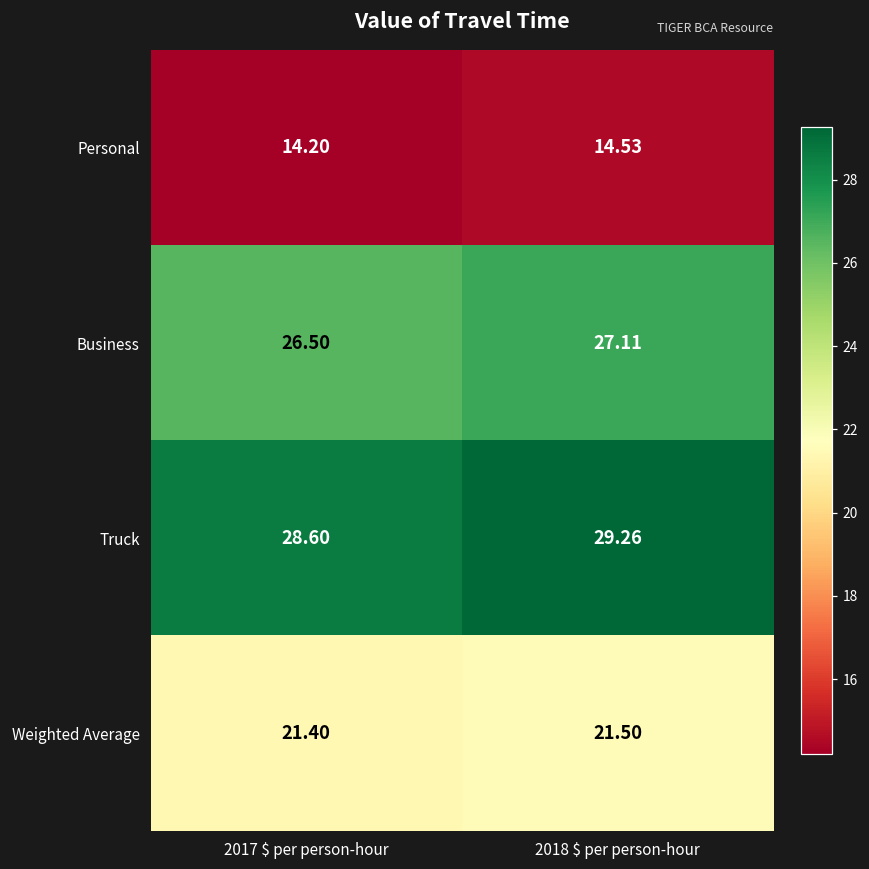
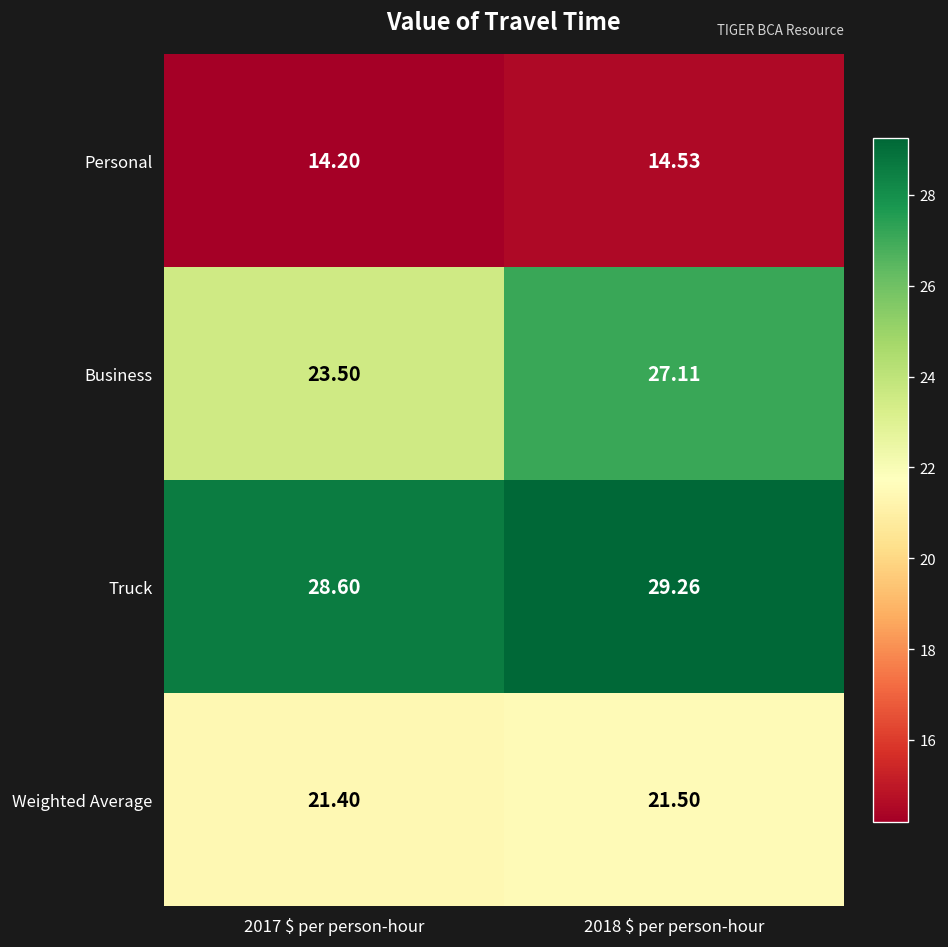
Business, 2017 $ per person-hour: 26.50 -> 23.50
